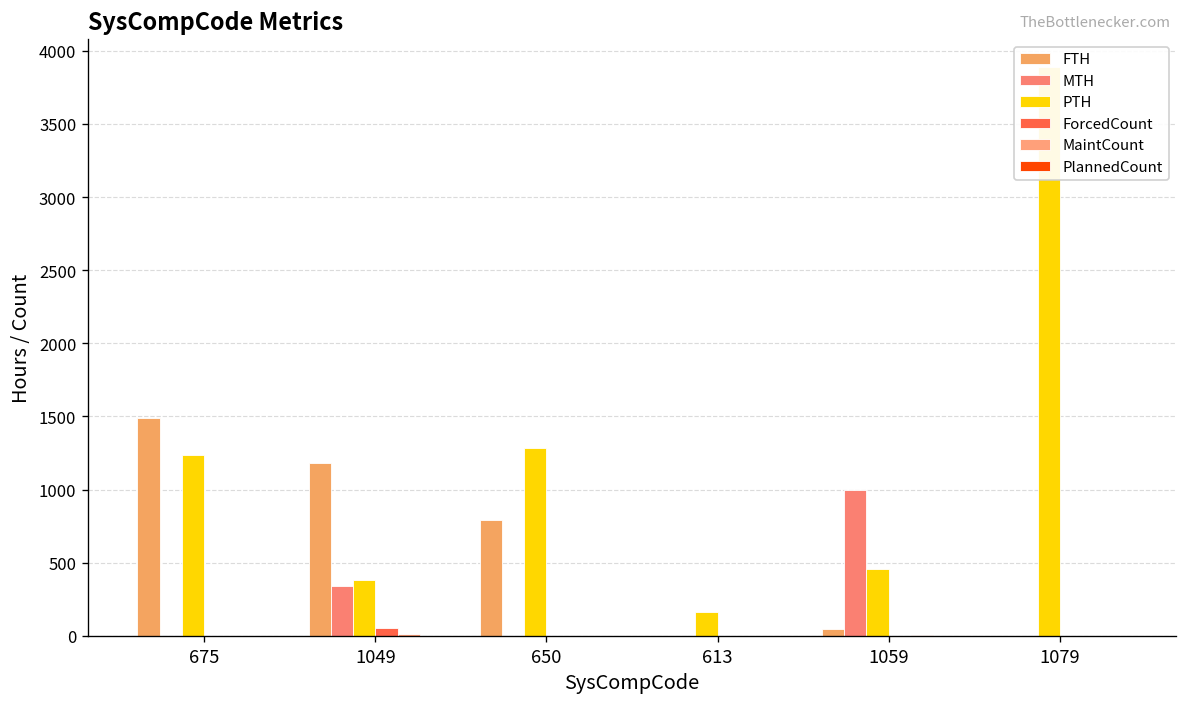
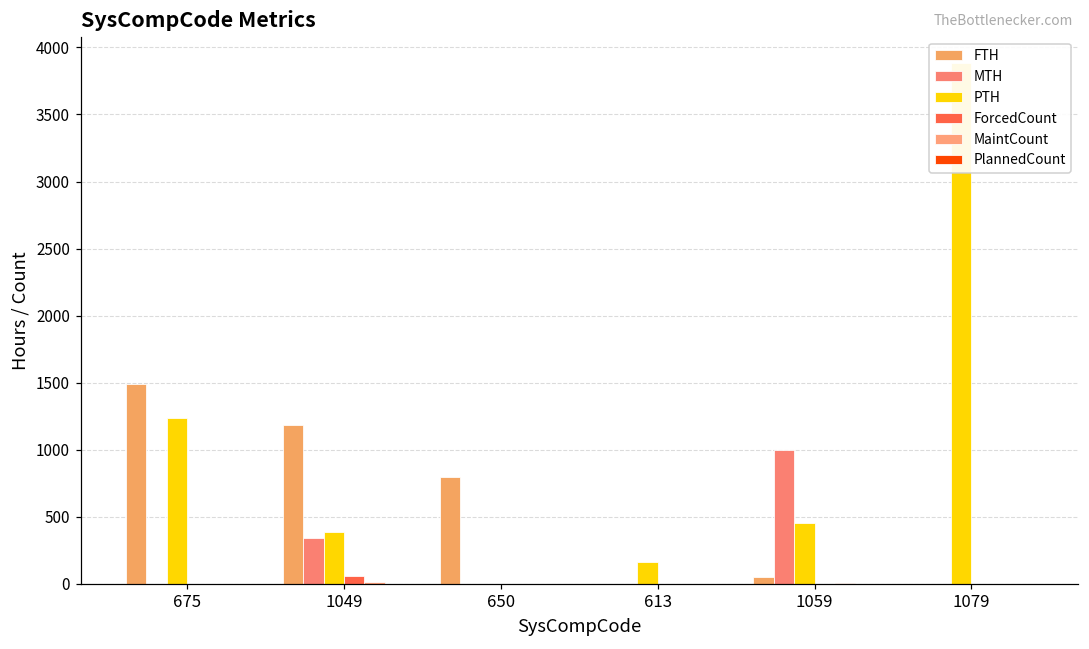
PTH, 650: 1280 -> 0
